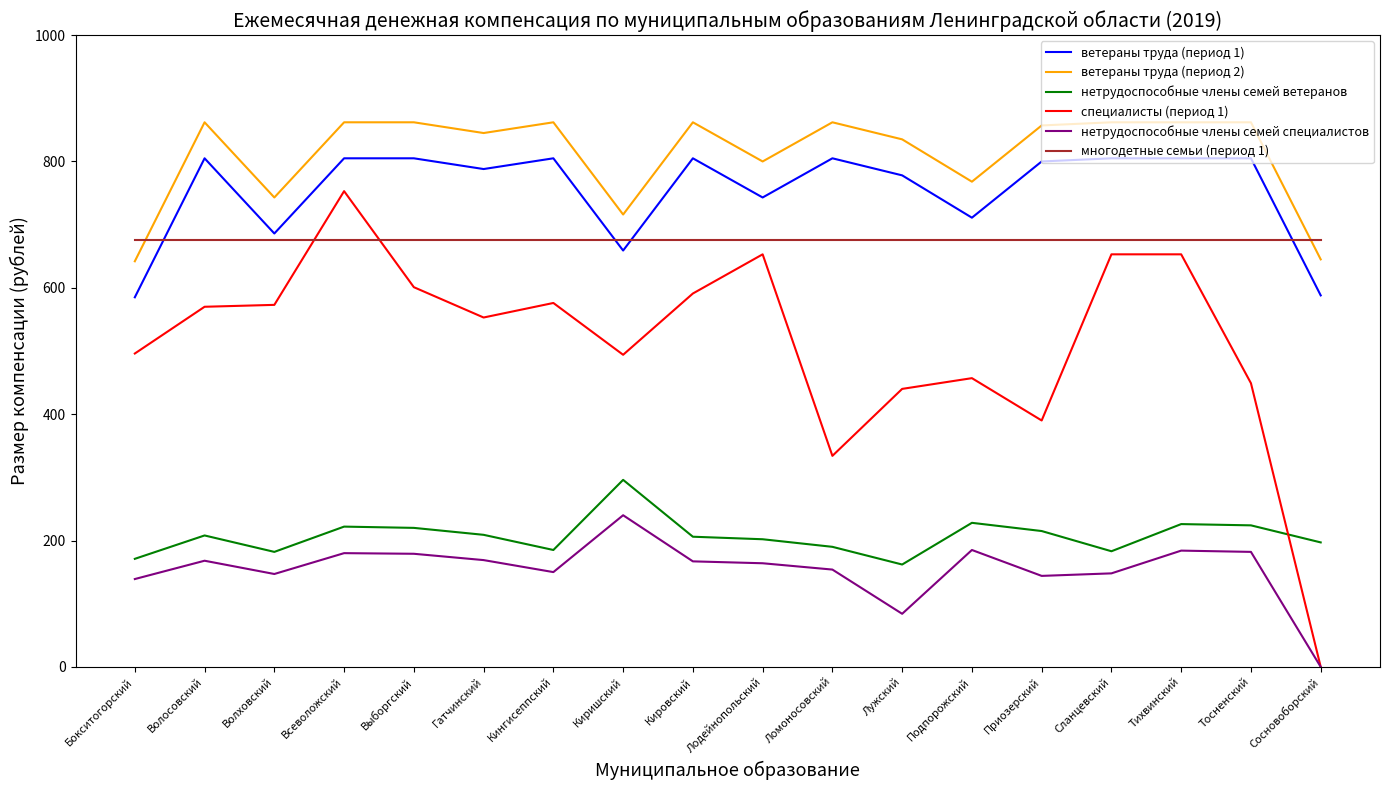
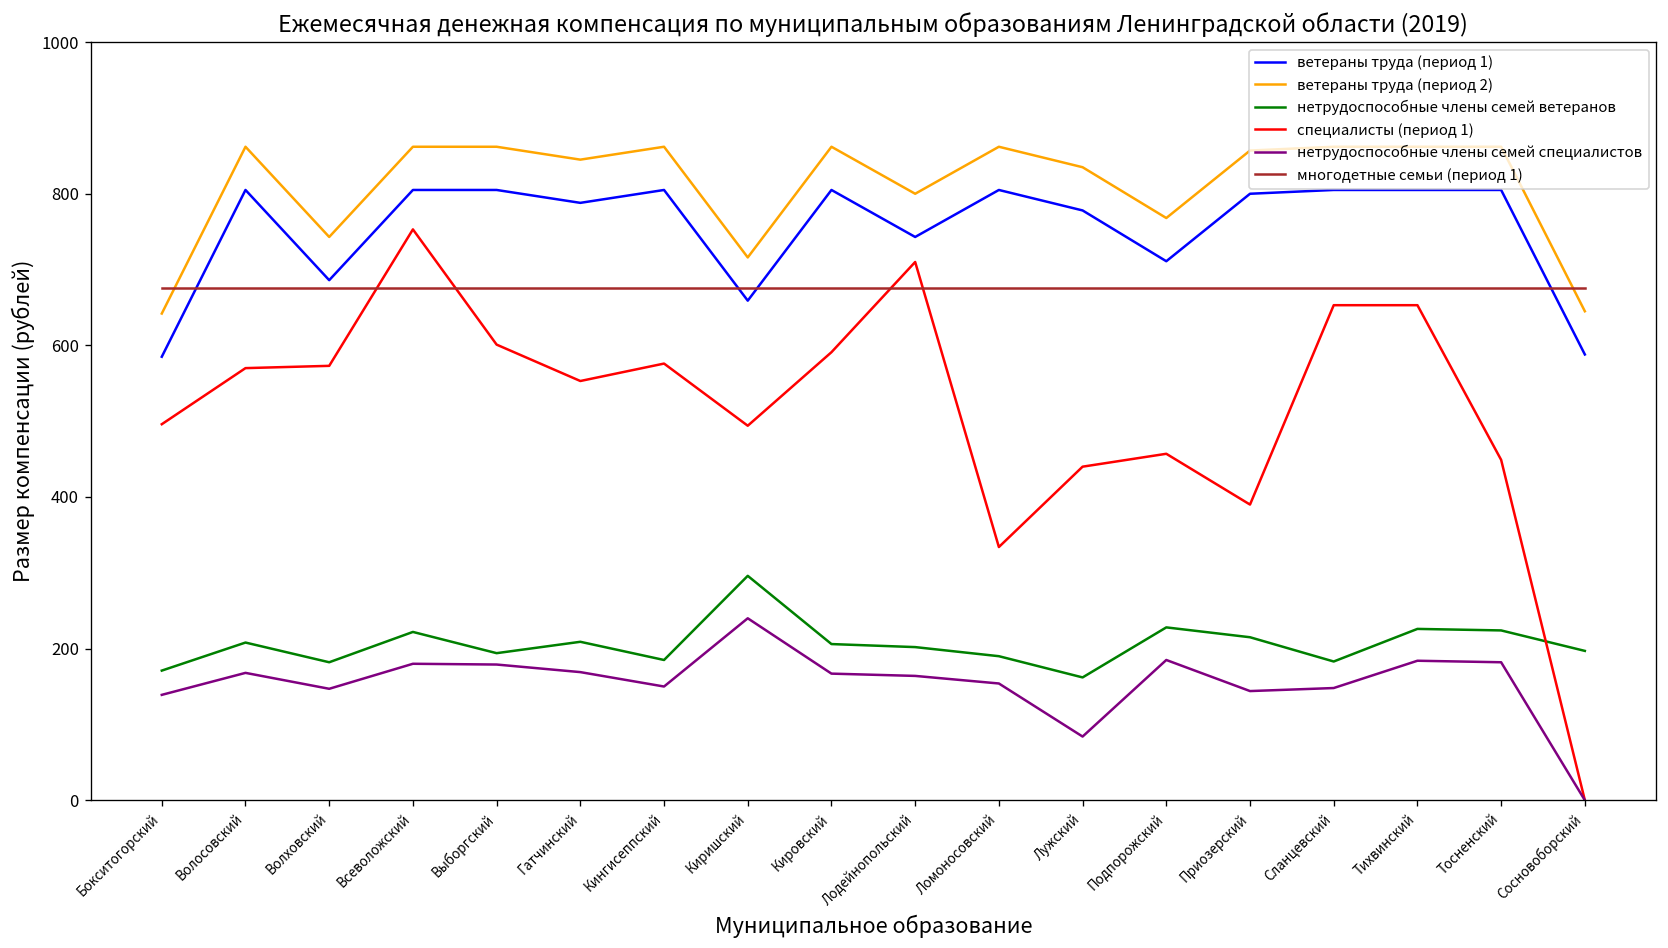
нетрудоспособные члены семей ветеранов, Выборгский: 220 -> 190
специалисты (период 1), Лодейнопольский: 650 -> 710
